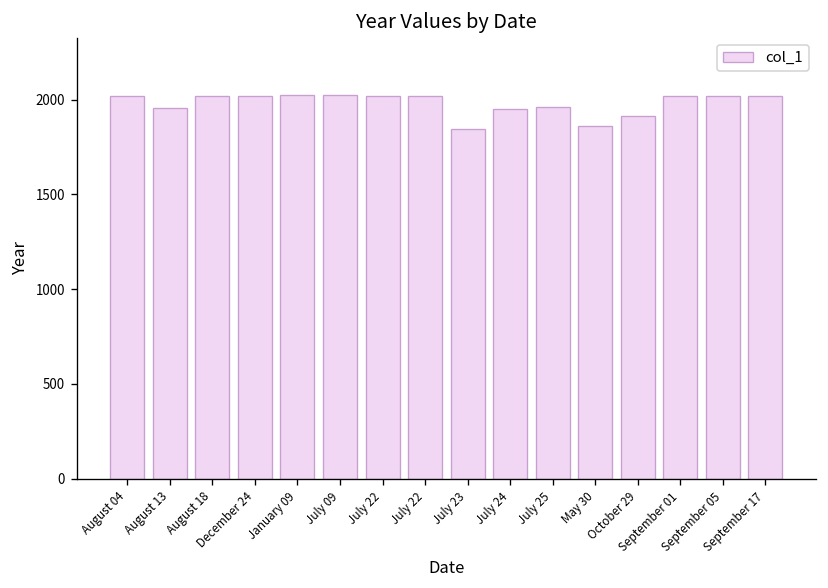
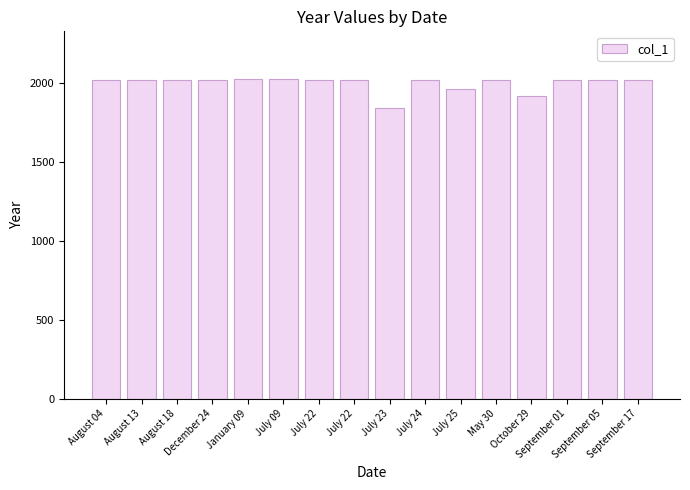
August 13: 1960 -> 2020
July 24: 1950 -> 2020
May 30: 1860 -> 2020
